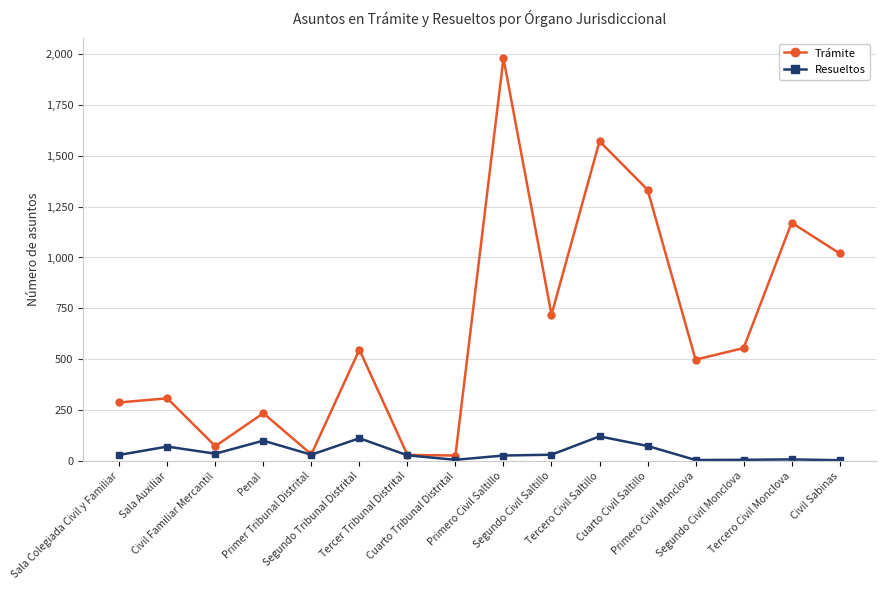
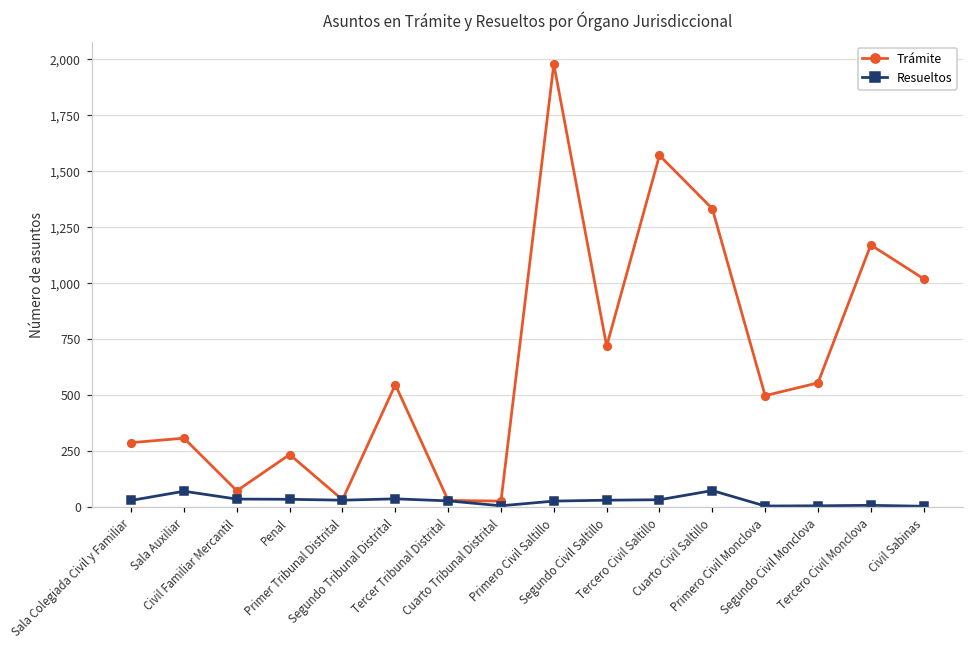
Resueltos, Penal: 100 -> 40
Resueltos, Segundo Tribunal Distrital: 110 -> 40
Resueltos, Tercero Civil Saltillo: 120 -> 30
